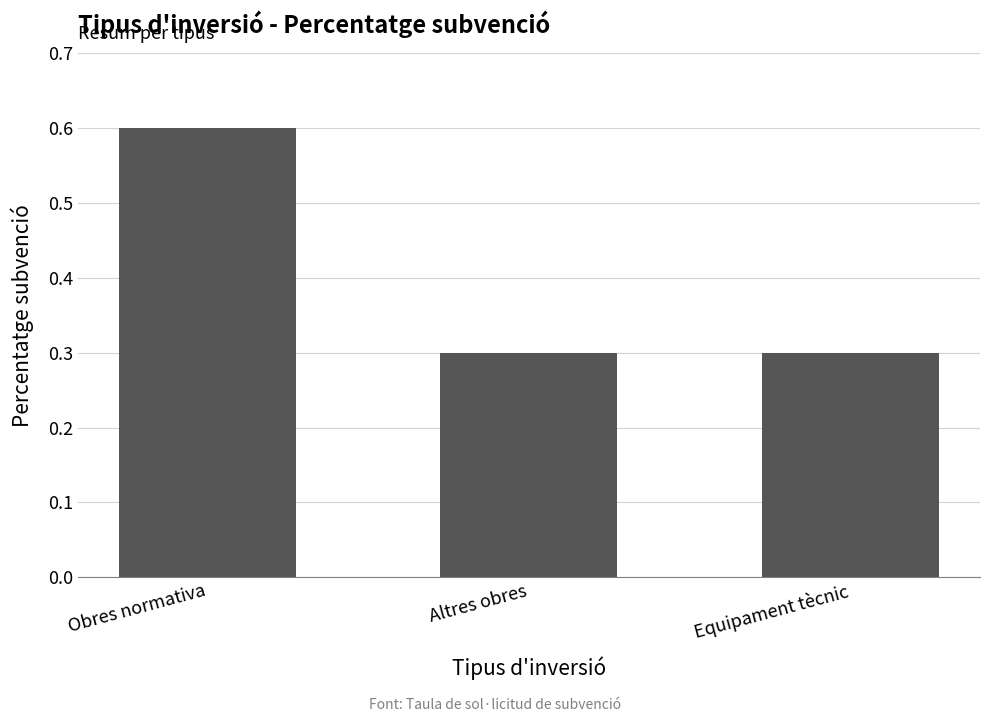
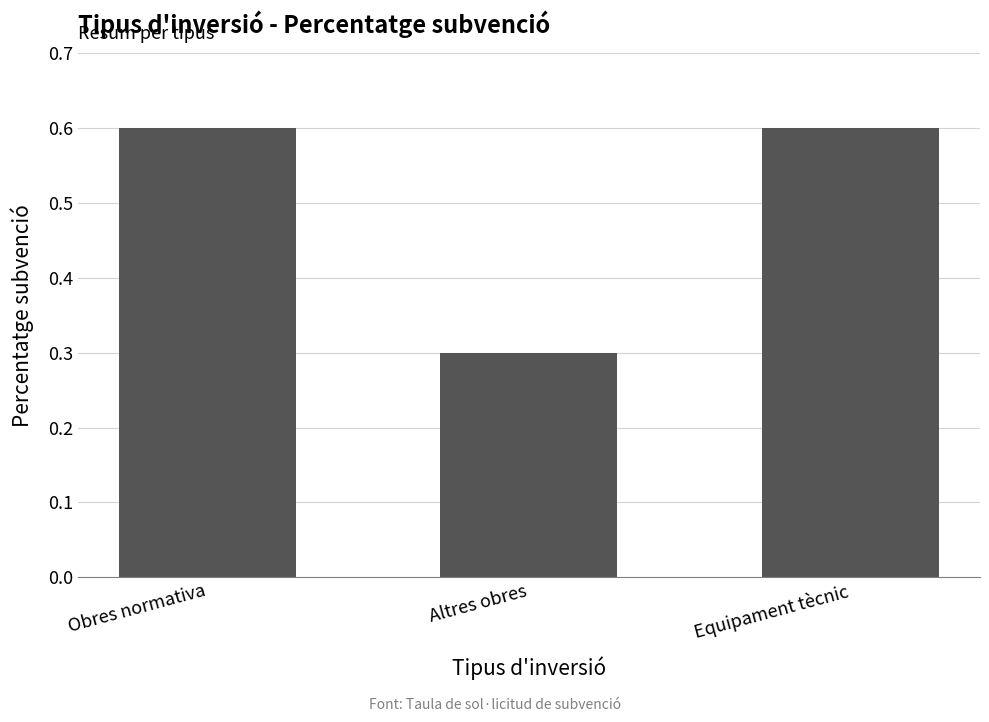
Equipament tècnic: 0.3 -> 0.6
